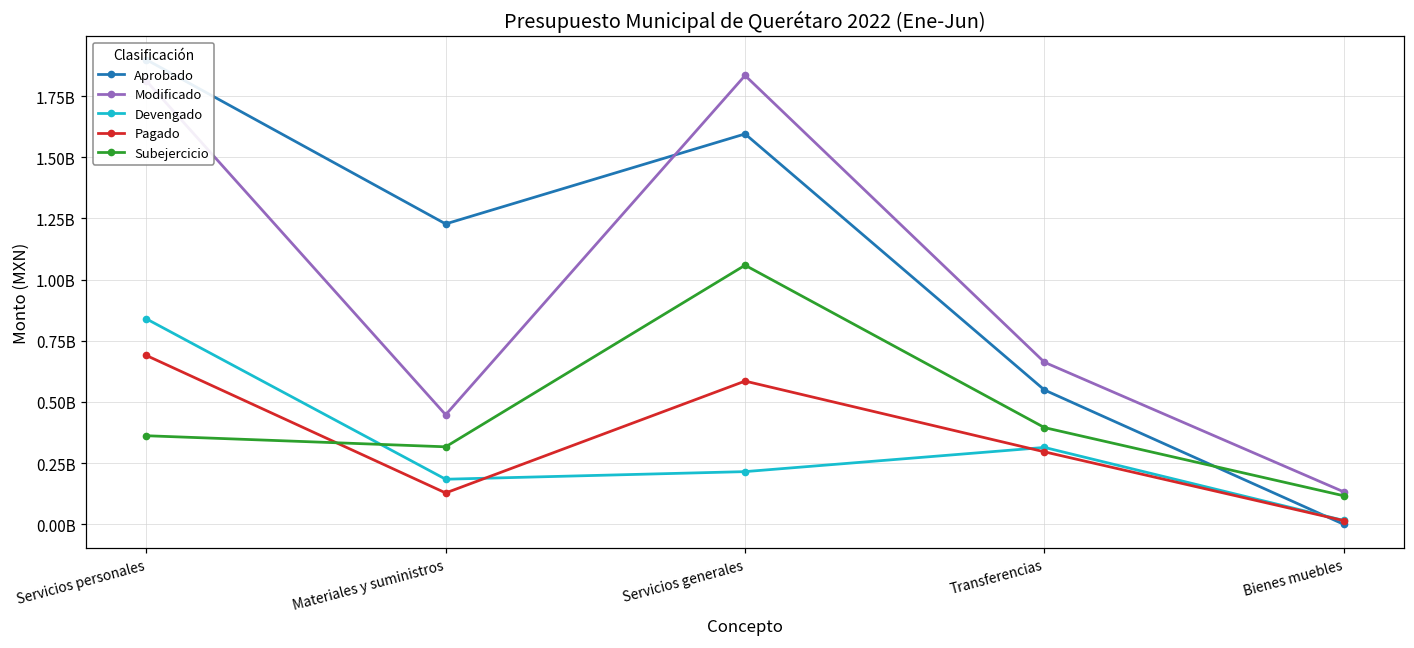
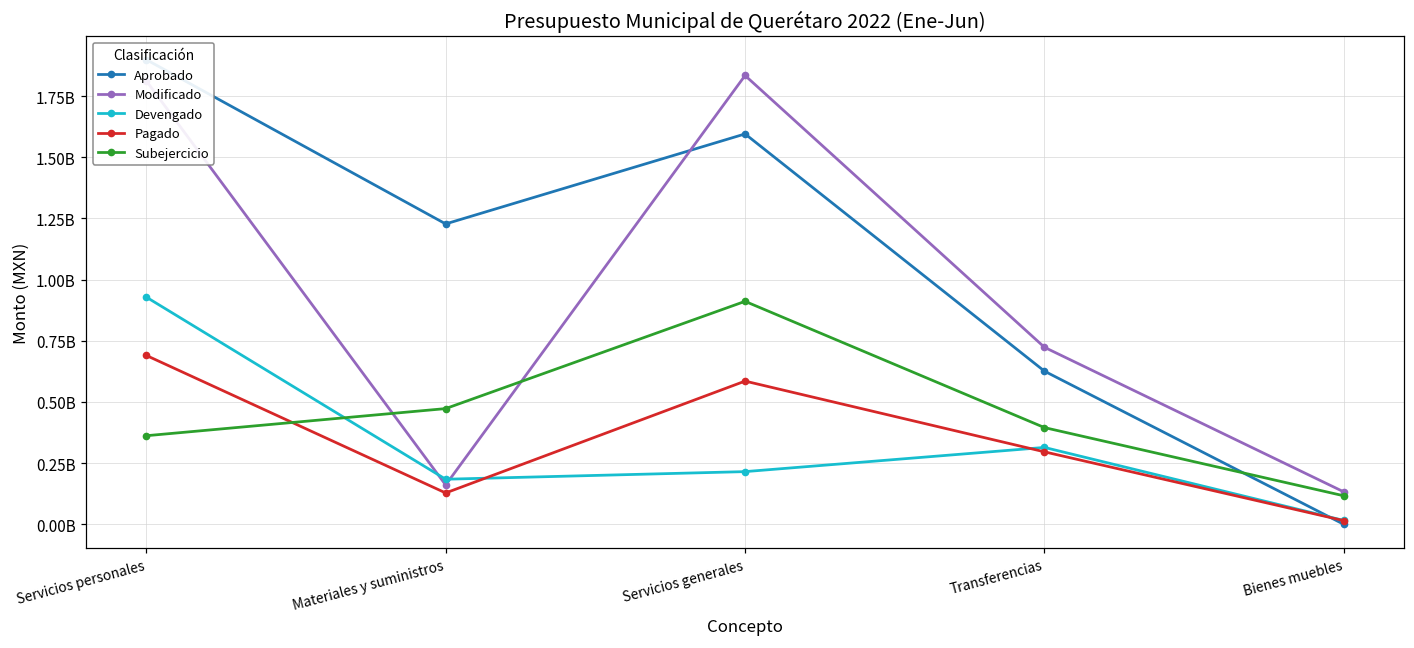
Devengado, Servicios personales: 840000000 -> 930000000
Modificado, Materiales y suministros: 450000000 -> 160000000
Subejercicio, Materiales y suministros: 320000000 -> 470000000
Subejercicio, Servicios generales: 1060000000 -> 910000000
Aprobado, Transferencias: 550000000 -> 630000000
Modificado, Transferencias: 660000000 -> 720000000
